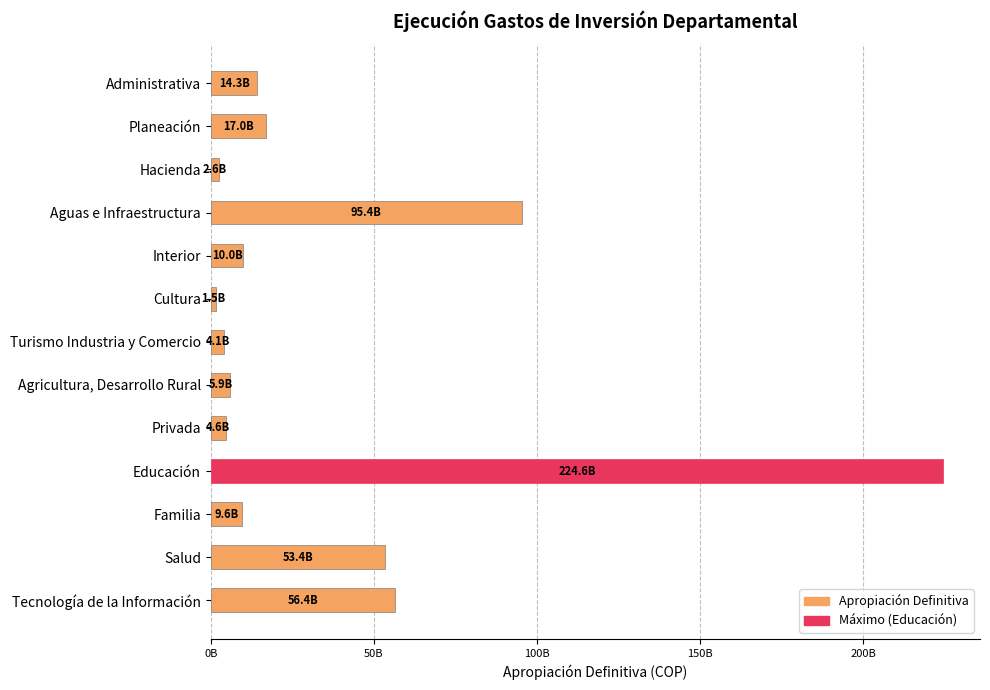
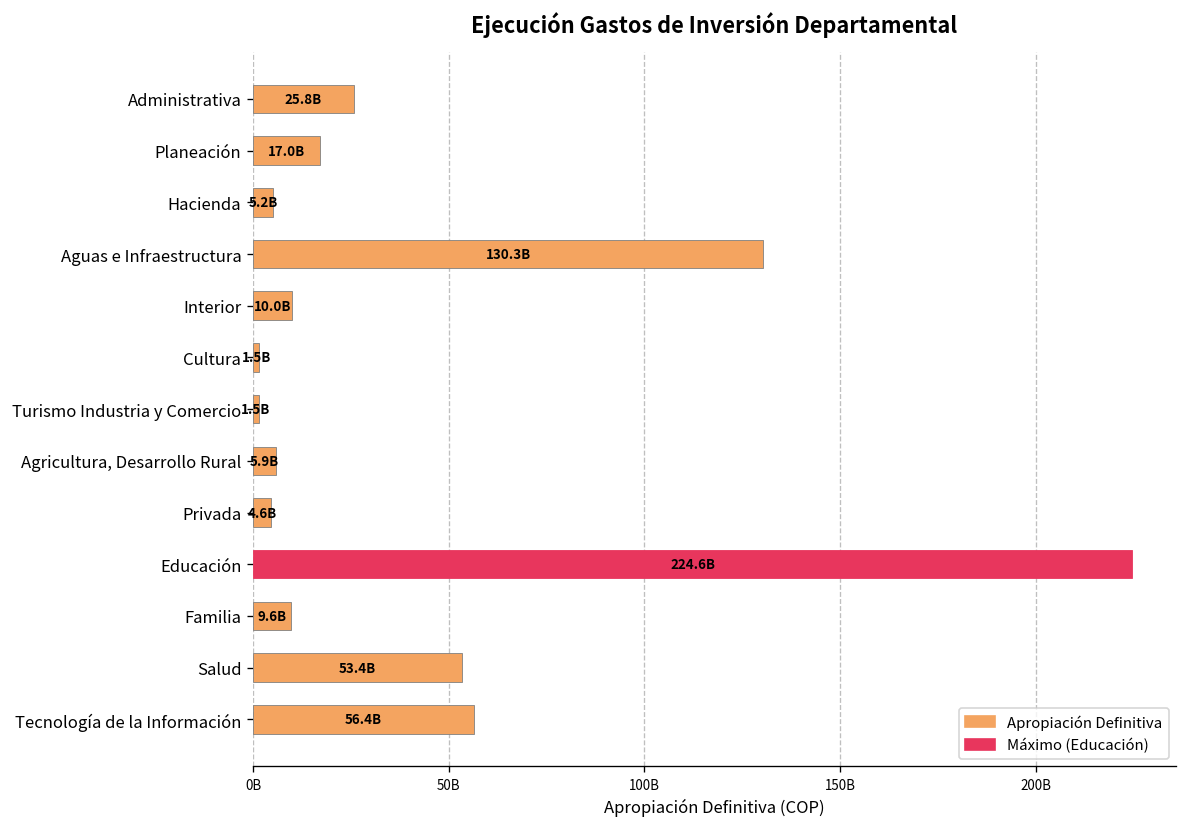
Administrativa: 14.3B -> 25.8B
Hacienda: 2.6B -> 5.2B
Aguas e Infraestructura: 95.4B -> 130.3B
Turismo Industria y Comercio: 4.1B -> 1.5B
